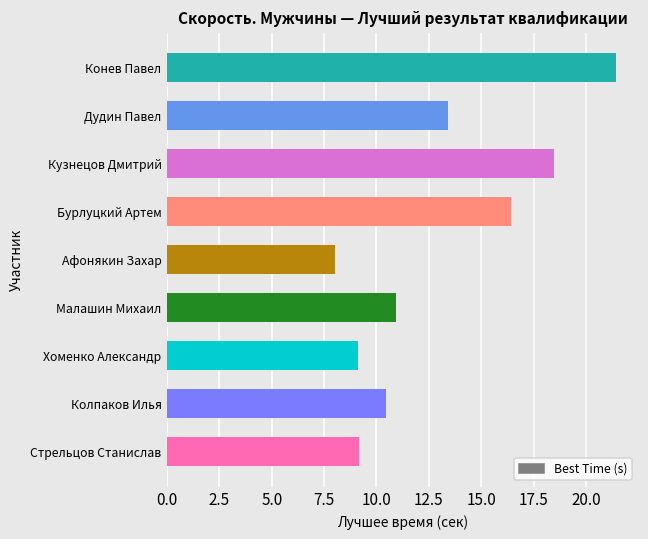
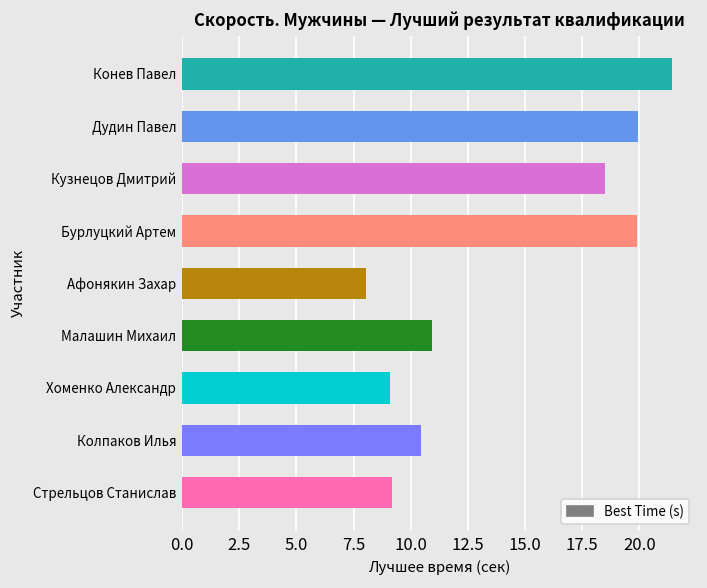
Дудин Павел: 13.4 -> 20.0
Бурлуцкий Артем: 16.4 -> 19.9
